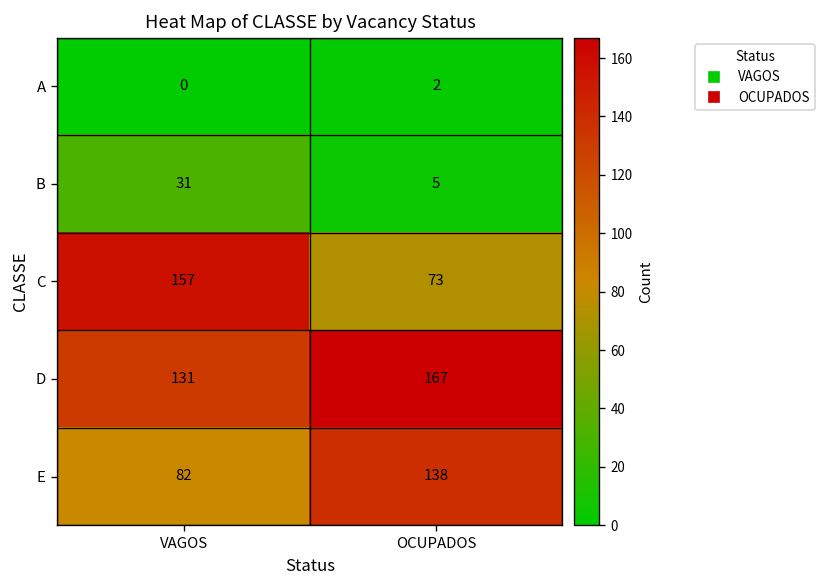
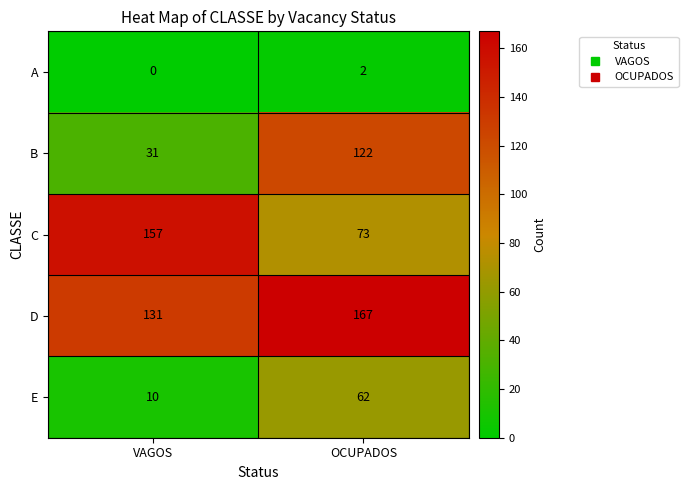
B, OCUPADOS: 5 -> 122
E, VAGOS: 82 -> 10
E, OCUPADOS: 138 -> 62
